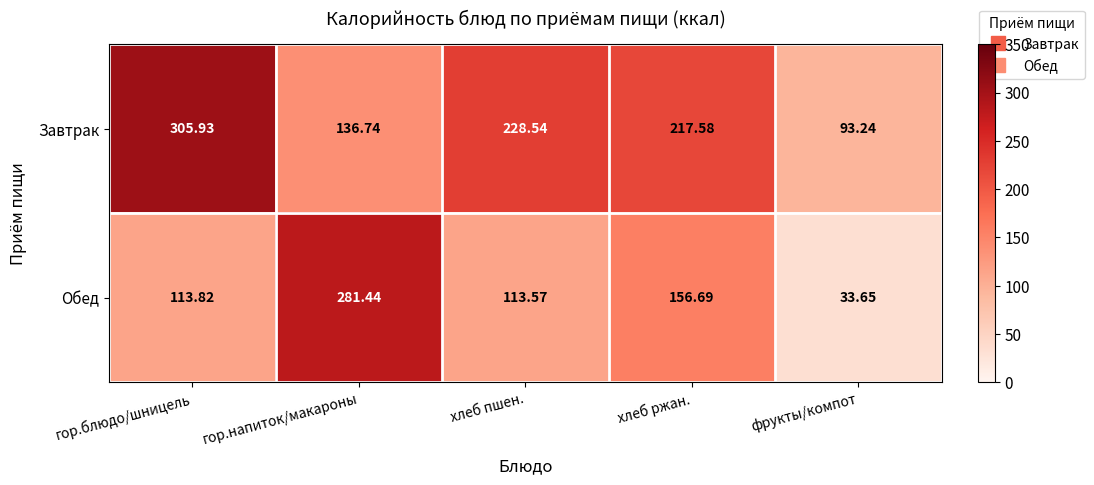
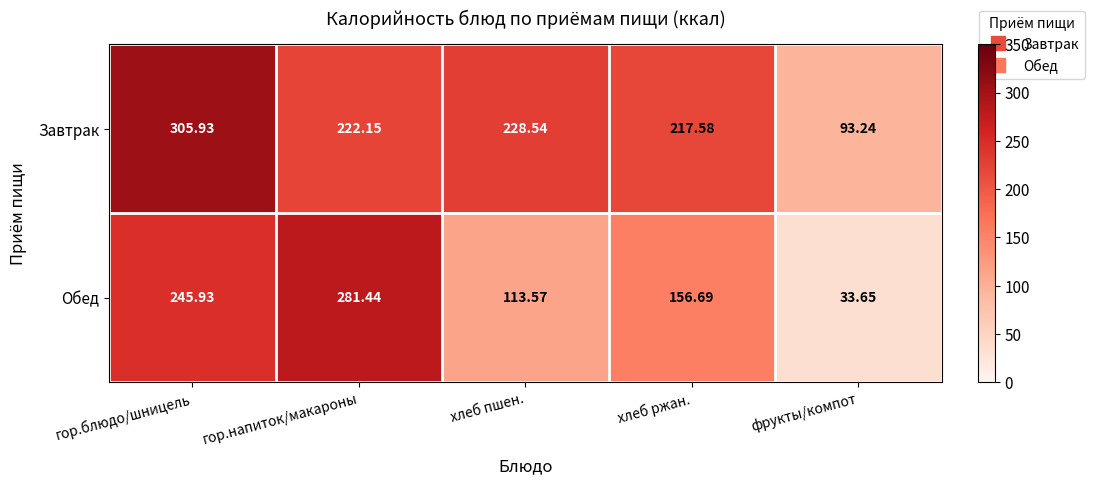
Завтрак, гор.напиток/макароны: 136.74 -> 222.15
Обед, гор.блюдо/шницель: 113.82 -> 245.93
